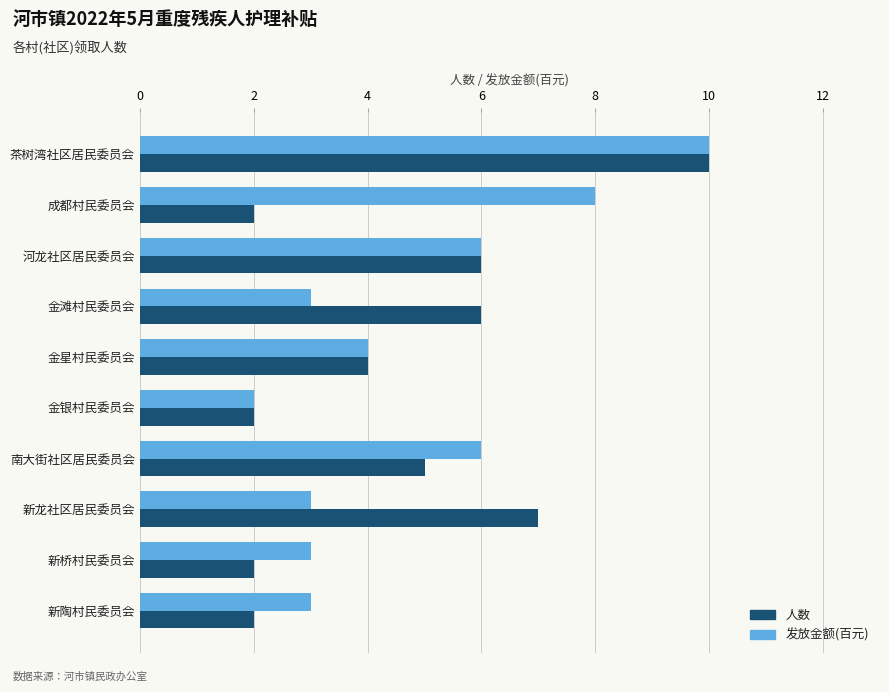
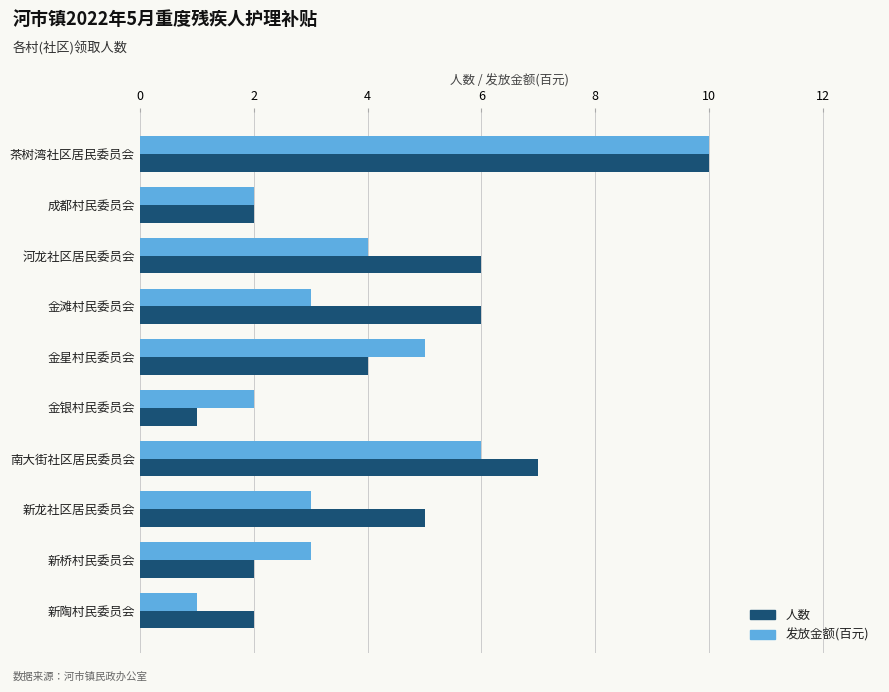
发放金额(百元), 成都村民委员会: 8 -> 2
发放金额(百元), 河龙社区居民委员会: 6 -> 4
发放金额(百元), 金星村民委员会: 4 -> 5
人数, 金银村民委员会: 2 -> 1
人数, 南大街社区居民委员会: 5 -> 7
人数, 新龙社区居民委员会: 7 -> 5
发放金额(百元), 新陶村民委员会: 3 -> 1
